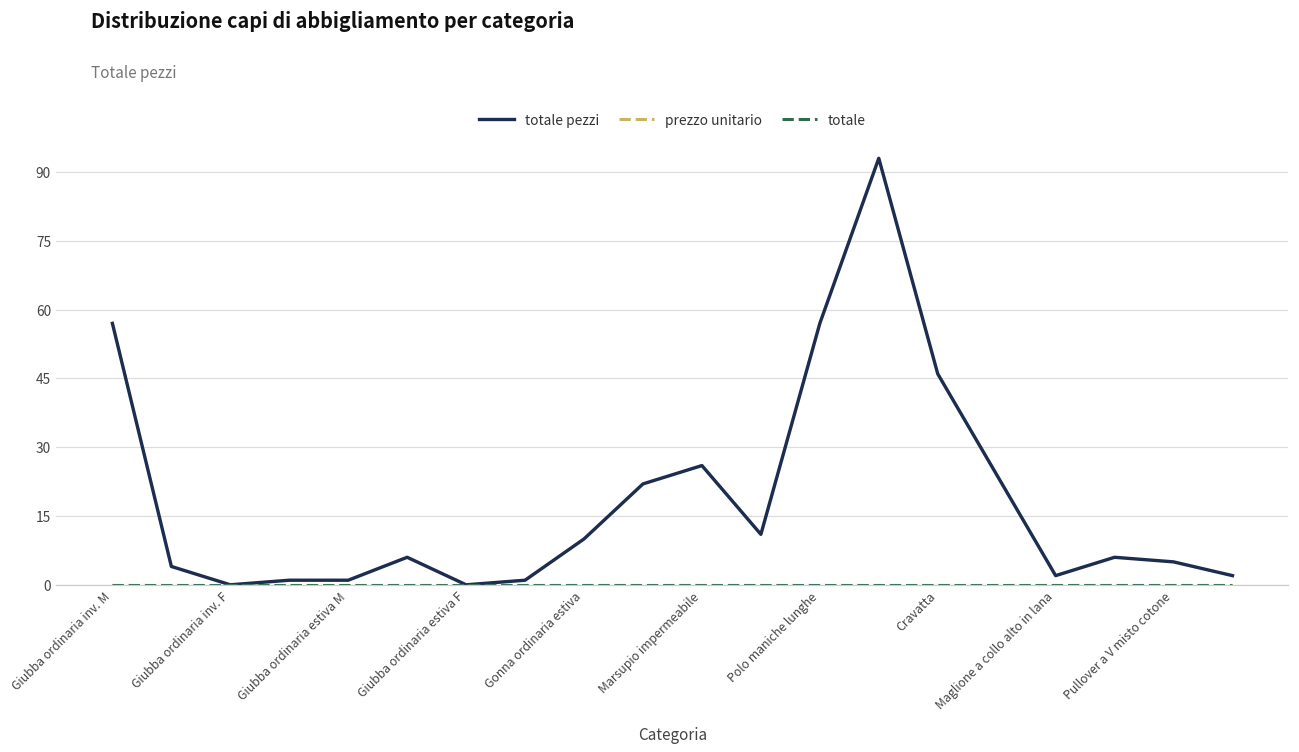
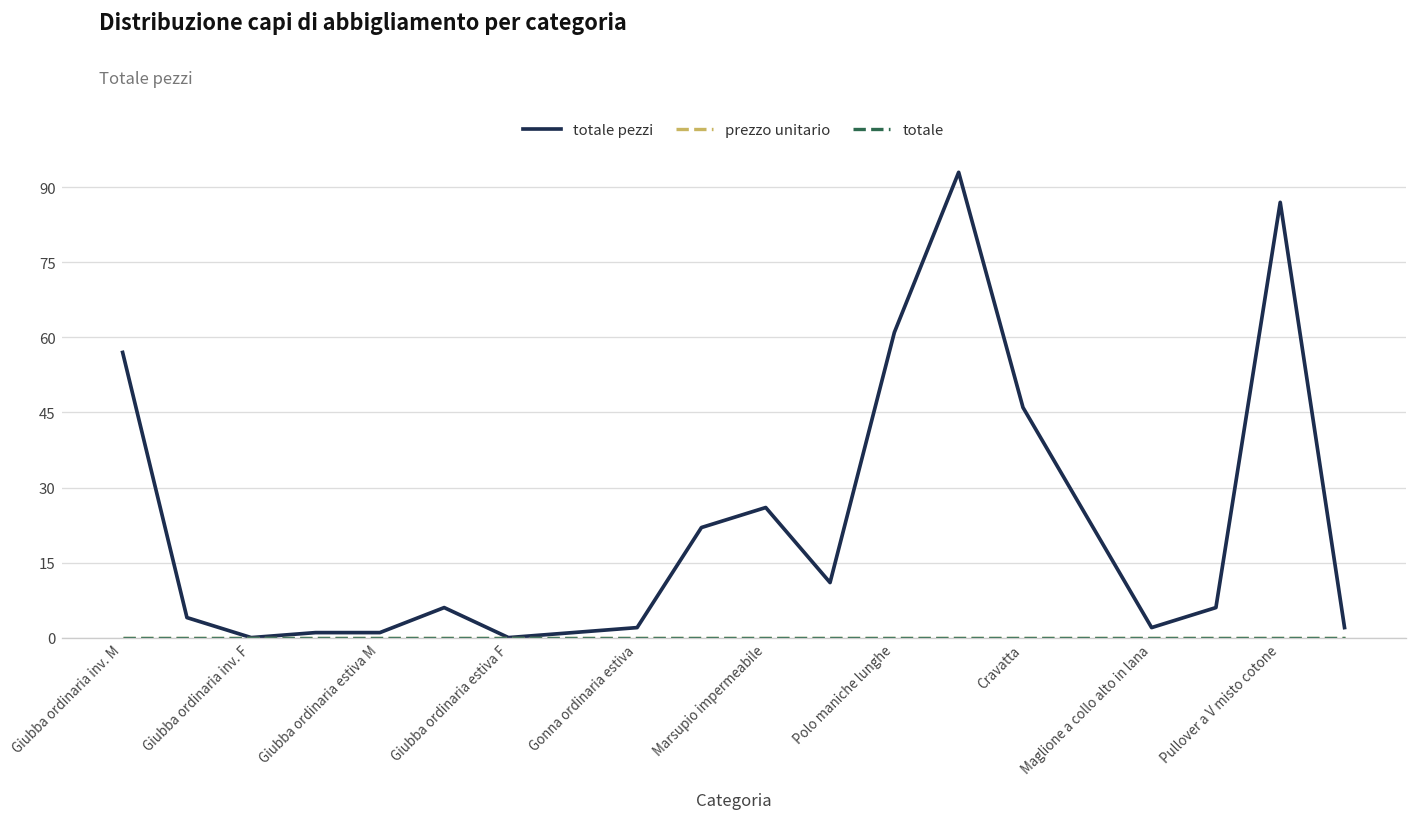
totale pezzi, Gonna ordinaria estiva: 10 -> 2
totale pezzi, Polo maniche lunghe: 57 -> 61
totale pezzi, Pullover a V misto cotone: 5 -> 87
